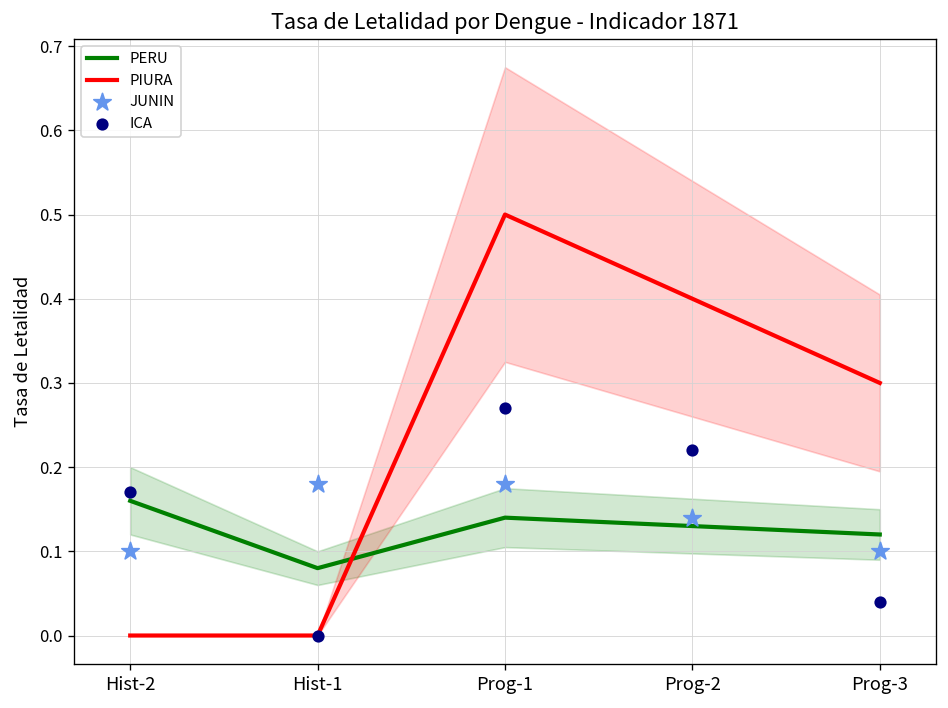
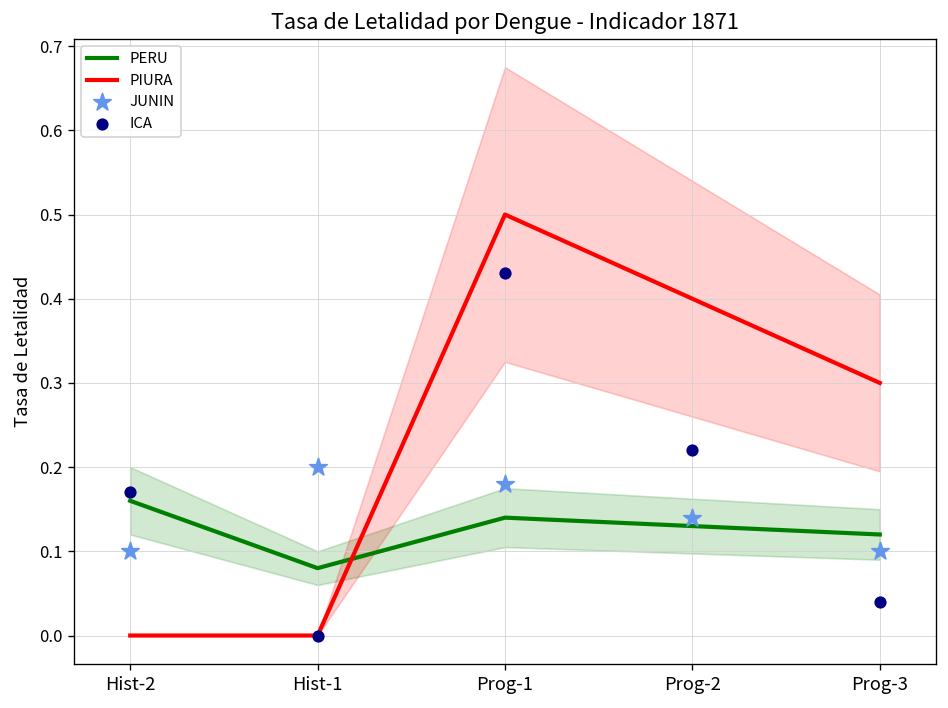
JUNIN, Hist-1: 0.18 -> 0.20
ICA, Prog-1: 0.27 -> 0.43
